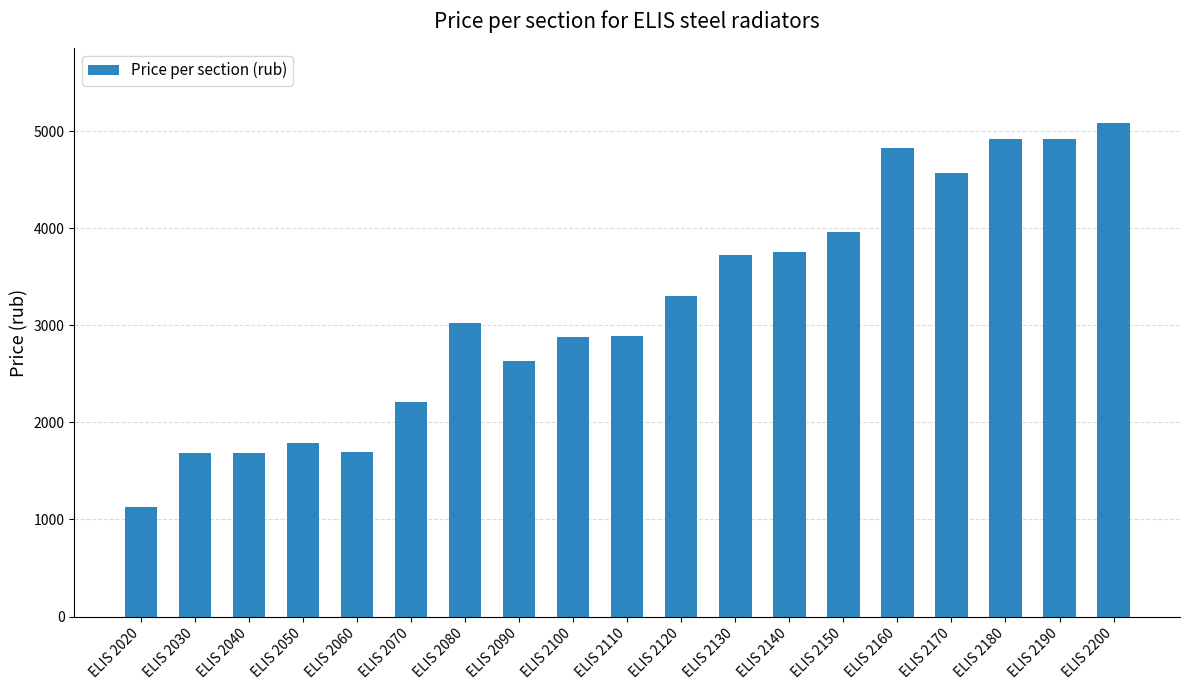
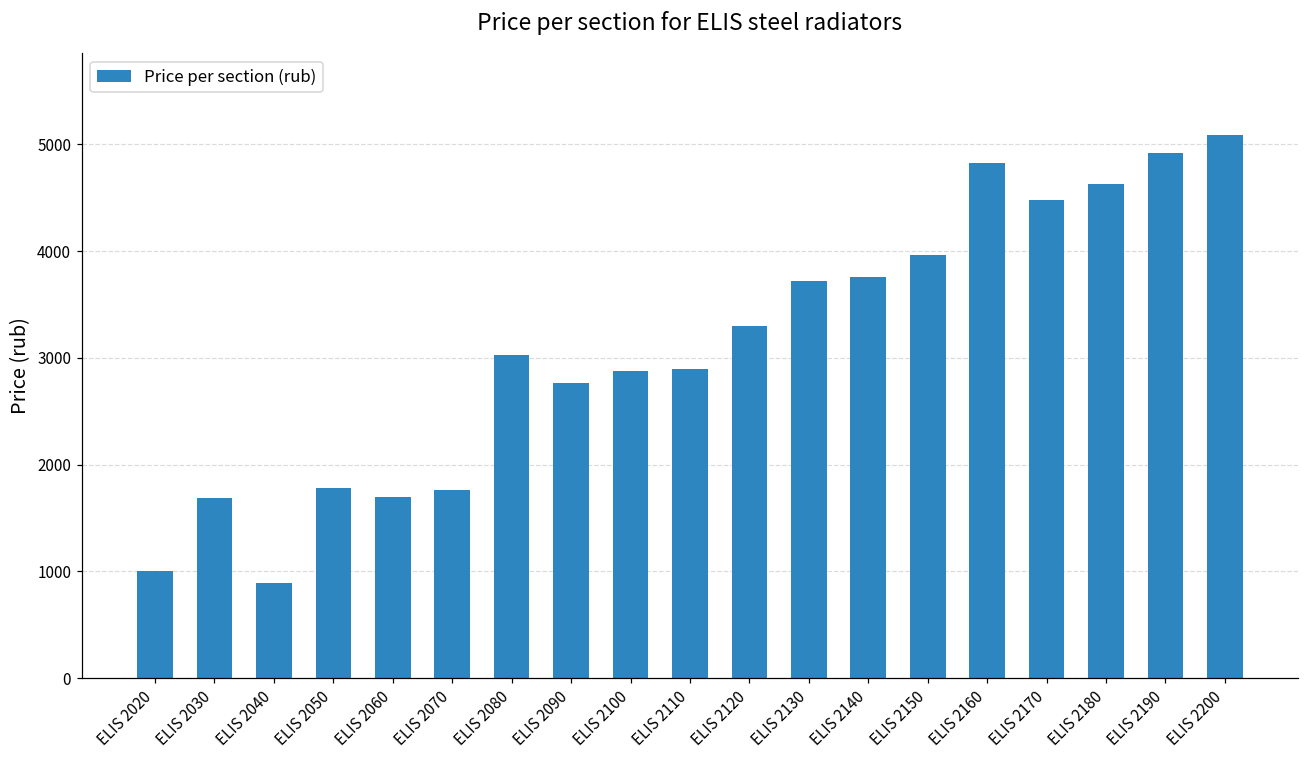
ELIS 2020: 1100 -> 1000
ELIS 2040: 1700 -> 900
ELIS 2070: 2200 -> 1800
ELIS 2090: 2600 -> 2800
ELIS 2170: 4600 -> 4500
ELIS 2180: 4900 -> 4600
